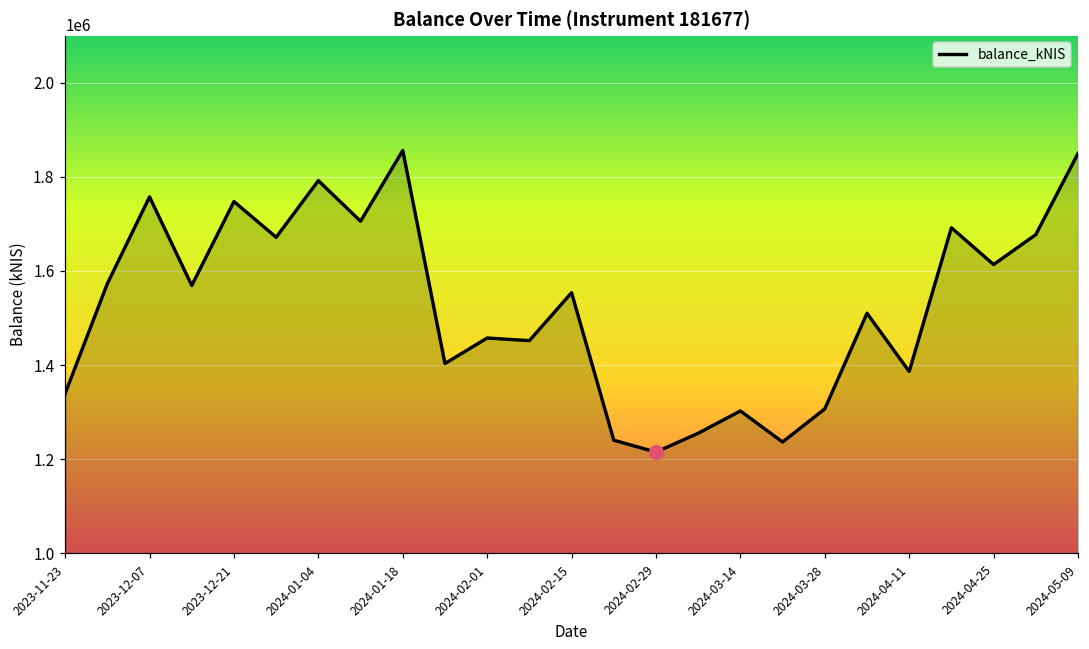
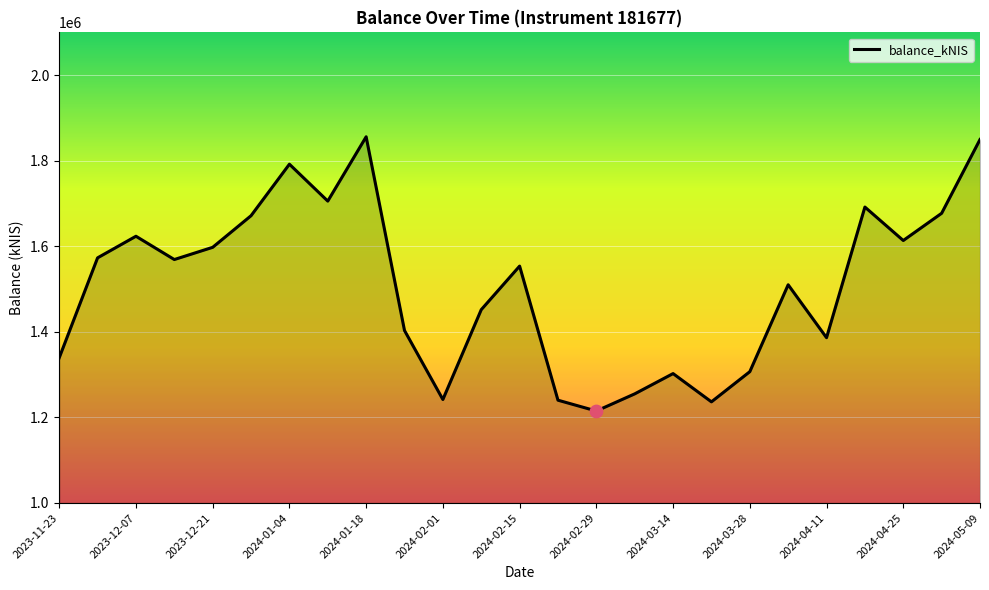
balance_kNIS, 2023-12-07: 1760000 -> 1620000
balance_kNIS, 2023-12-21: 1750000 -> 1600000
balance_kNIS, 2024-02-01: 1460000 -> 1240000
